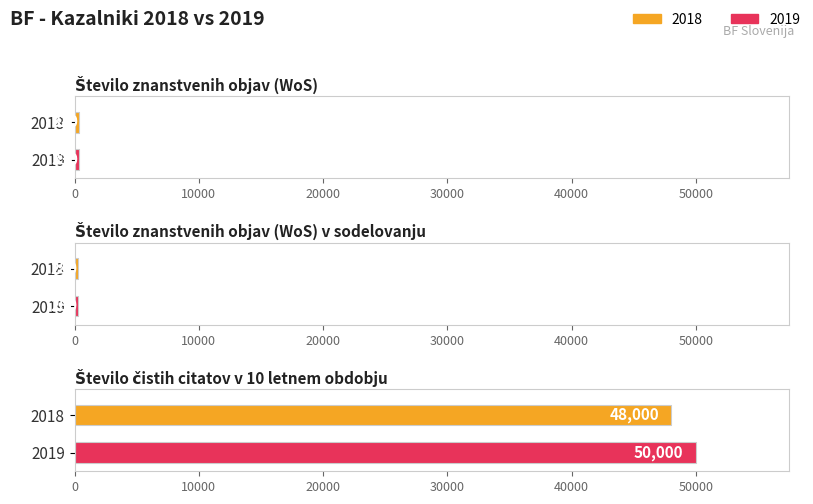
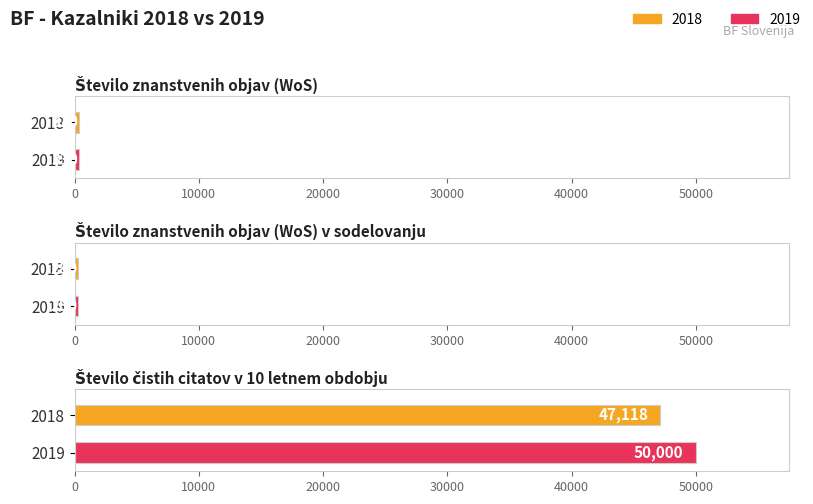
Število čistih citatov v 10 letnem obdobju, 2018: 48,000 -> 47,118
